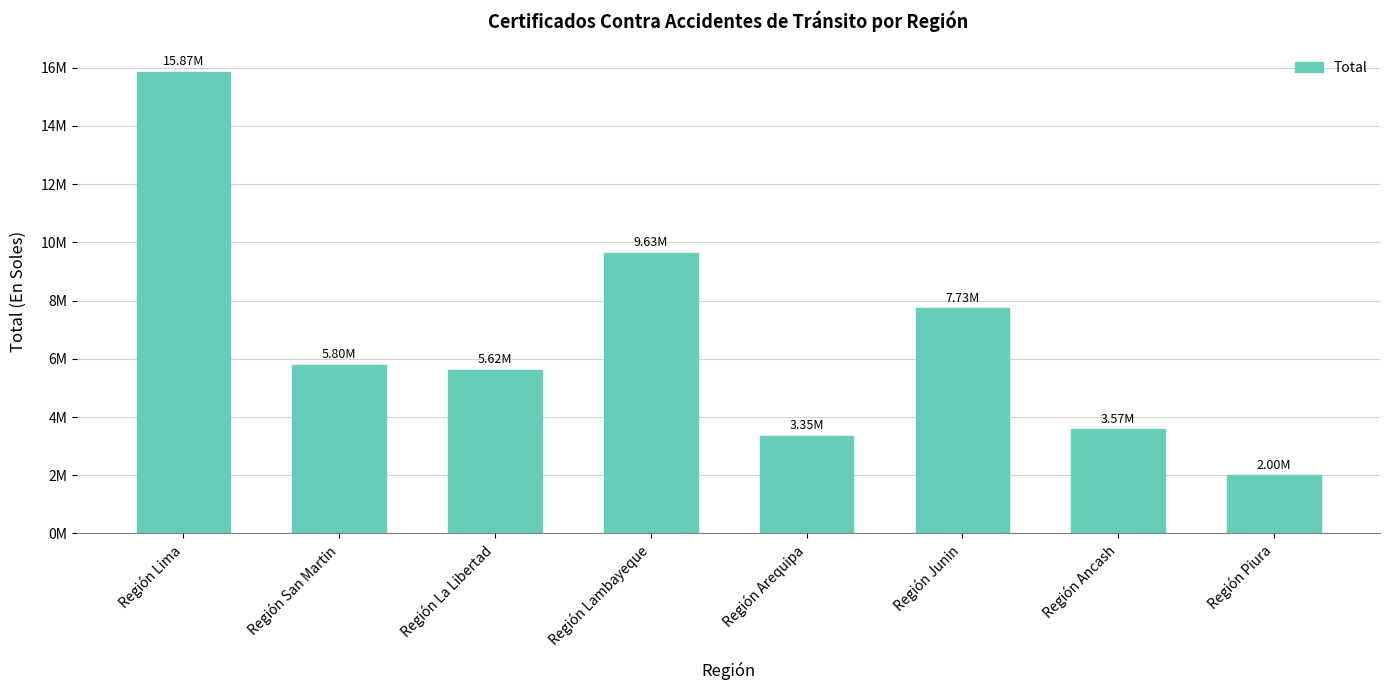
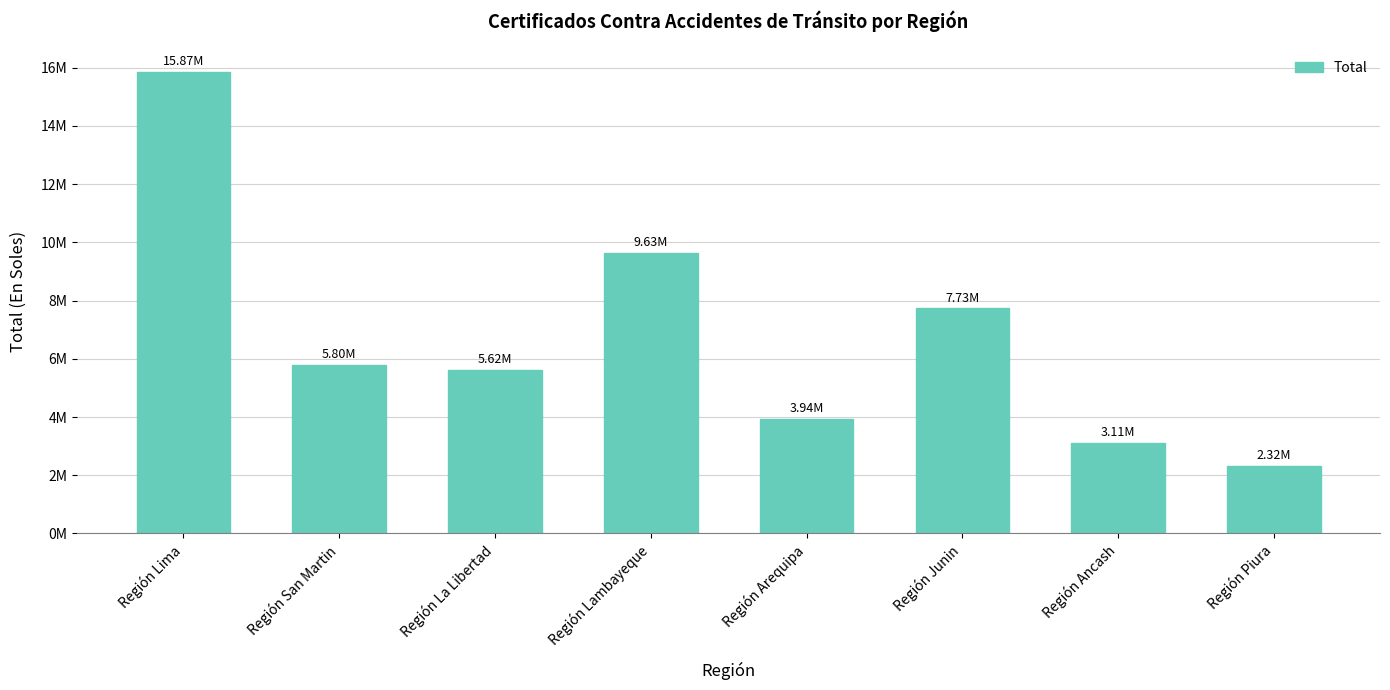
Región Arequipa: 3.35M -> 3.94M
Región Ancash: 3.57M -> 3.11M
Región Piura: 2.00M -> 2.32M
